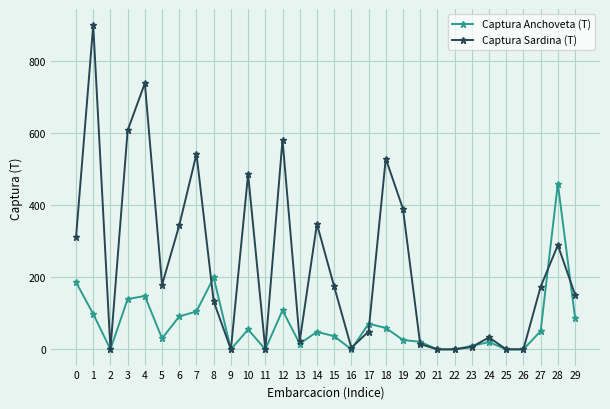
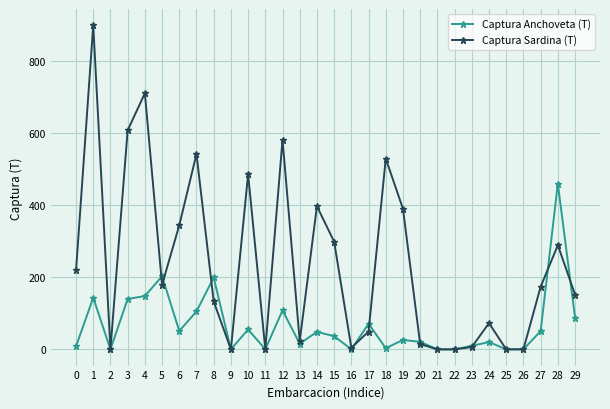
Captura Anchoveta (T), 0: 190 -> 10
Captura Sardina (T), 0: 310 -> 220
Captura Anchoveta (T), 1: 100 -> 140
Captura Sardina (T), 4: 740 -> 710
Captura Anchoveta (T), 5: 30 -> 200
Captura Anchoveta (T), 6: 90 -> 50
Captura Sardina (T), 14: 350 -> 400
Captura Sardina (T), 15: 170 -> 300
Captura Anchoveta (T), 18: 60 -> 0
Captura Sardina (T), 24: 30 -> 70
